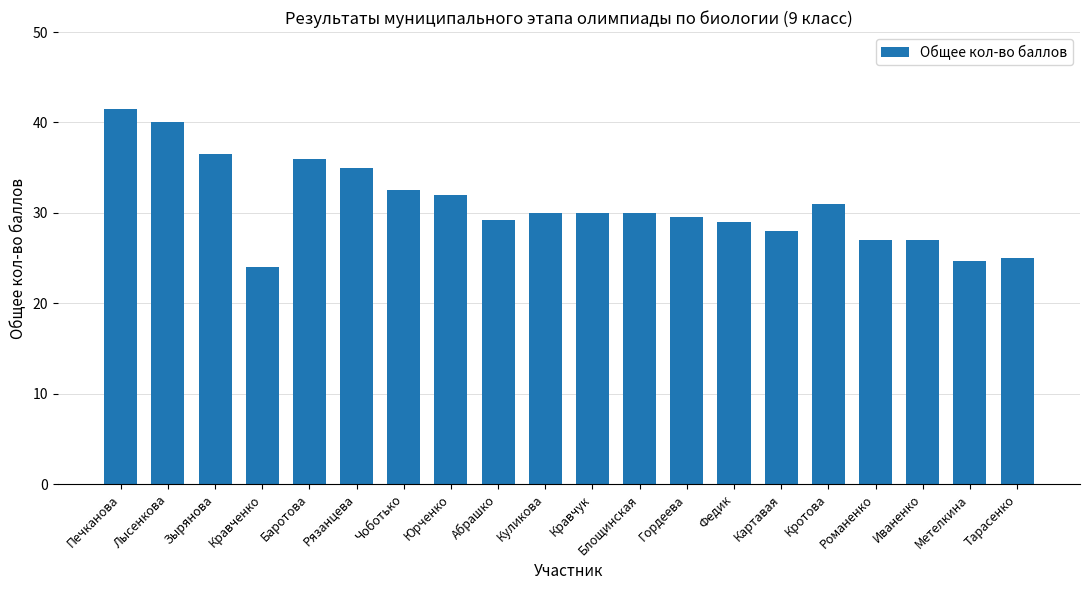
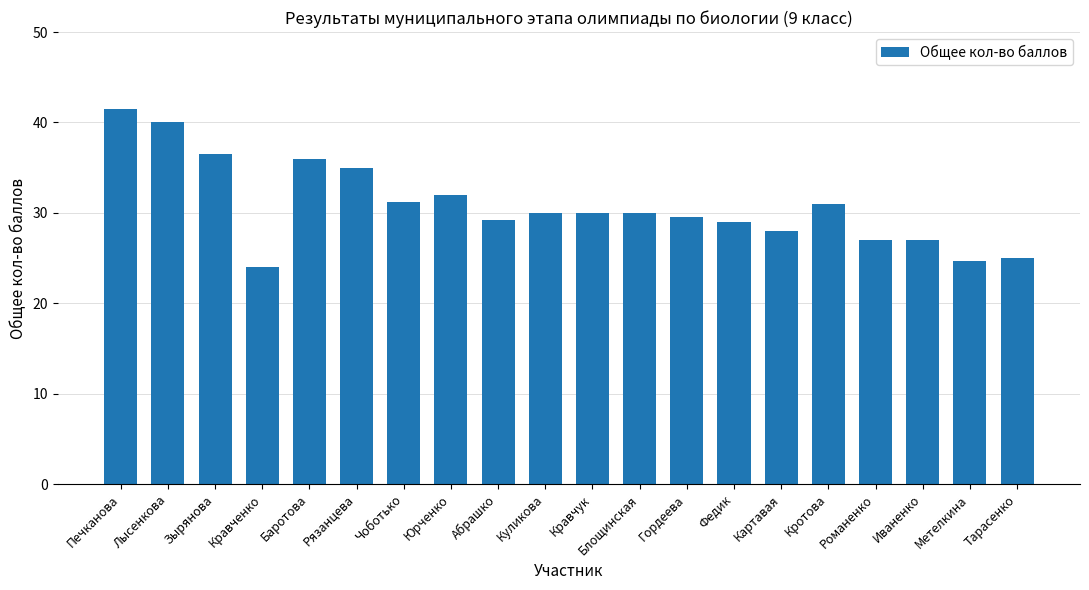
Чоботько: 33 -> 31
